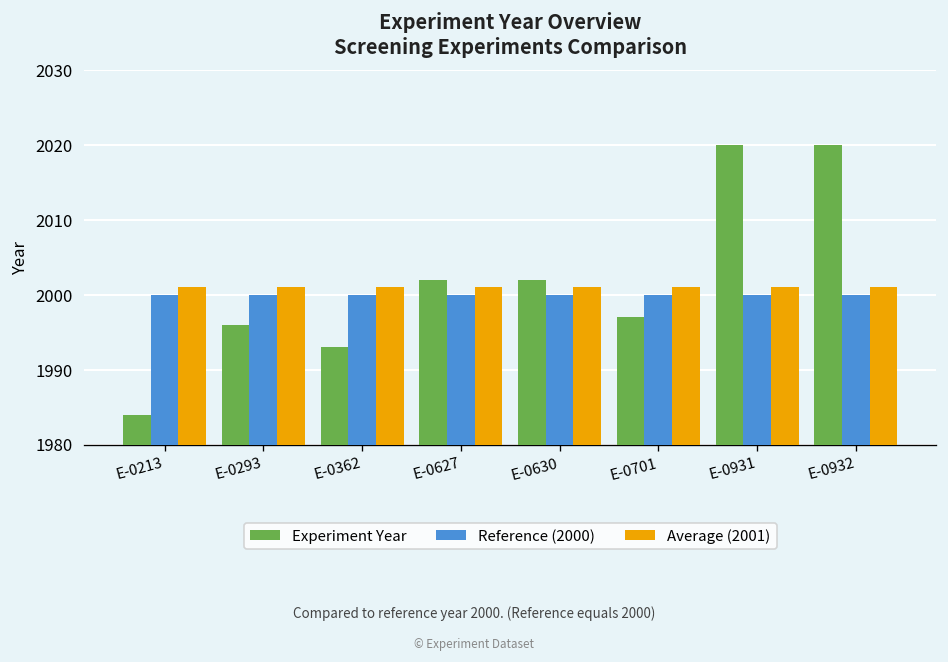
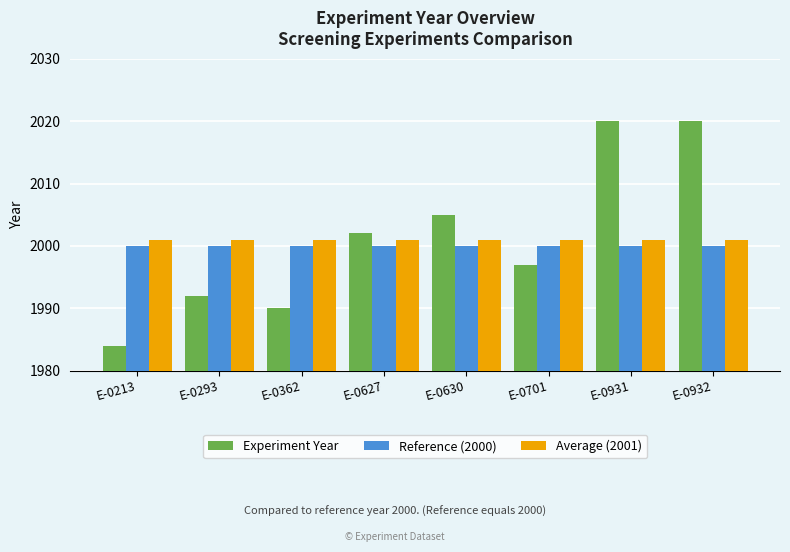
Experiment Year, E-0293: 1996 -> 1992
Experiment Year, E-0362: 1993 -> 1990
Experiment Year, E-0630: 2002 -> 2005
